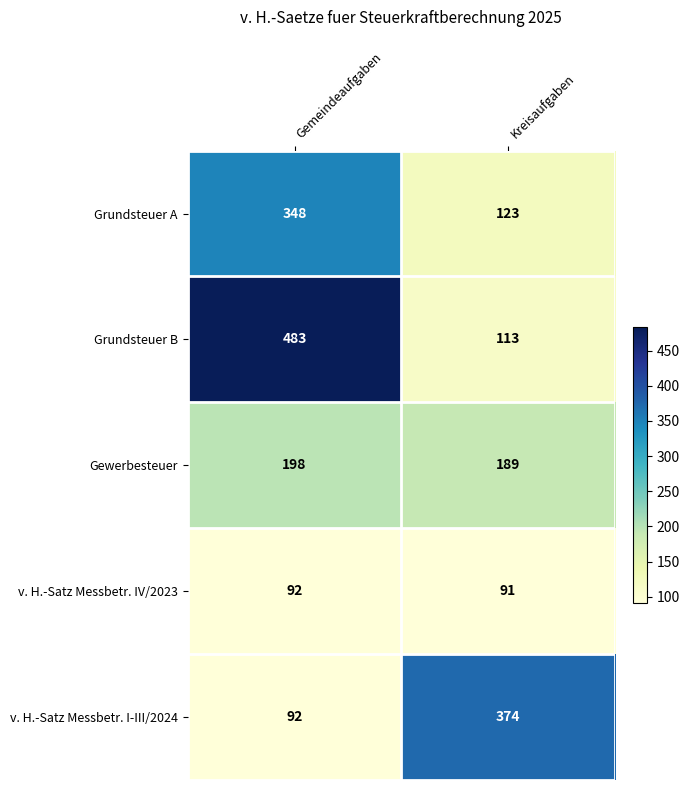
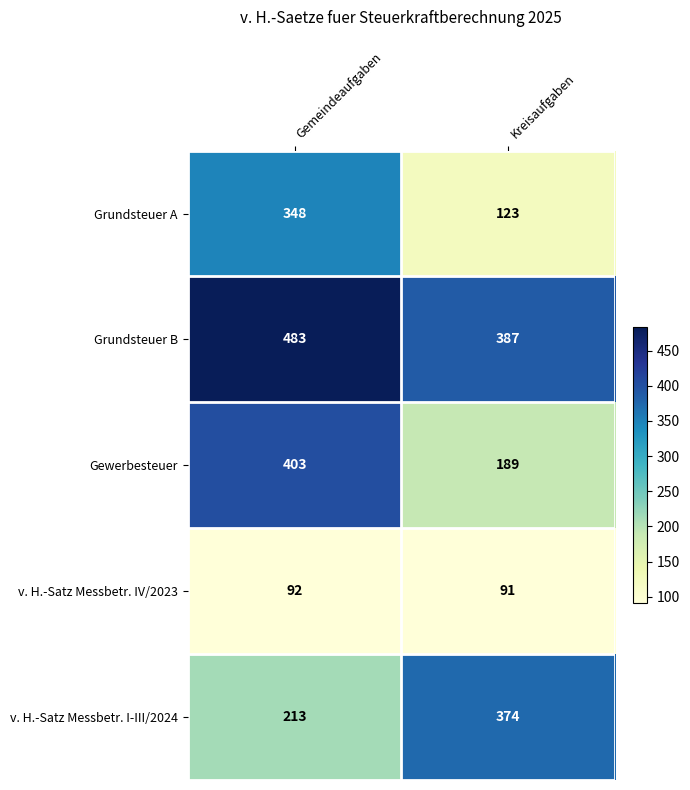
Grundsteuer B, Kreisaufgaben: 113 -> 387
Gewerbesteuer, Gemeindeaufgaben: 198 -> 403
v. H.-Satz Messbetr. I-III/2024, Gemeindeaufgaben: 92 -> 213
